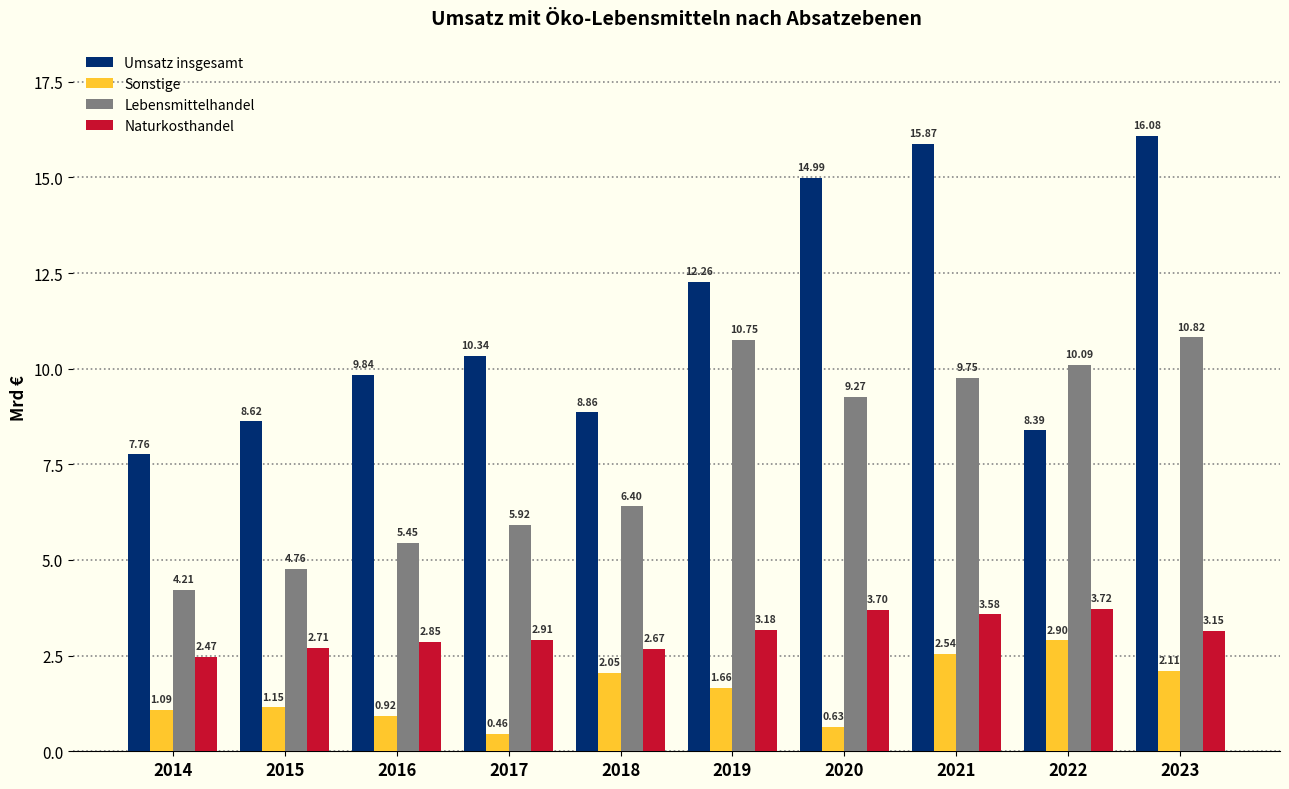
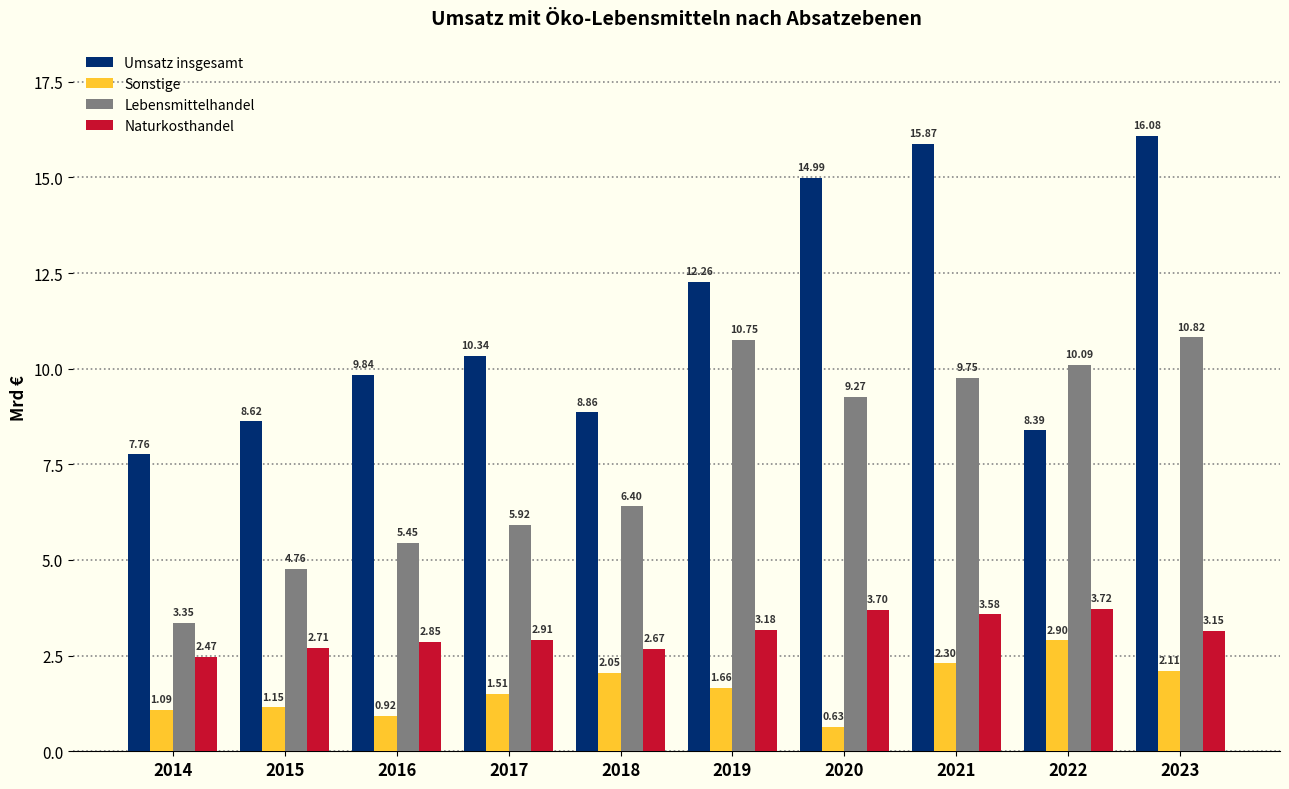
Lebensmittelhandel, 2014: 4.21 -> 3.35
Sonstige, 2017: 0.46 -> 1.51
Sonstige, 2021: 2.54 -> 2.30
